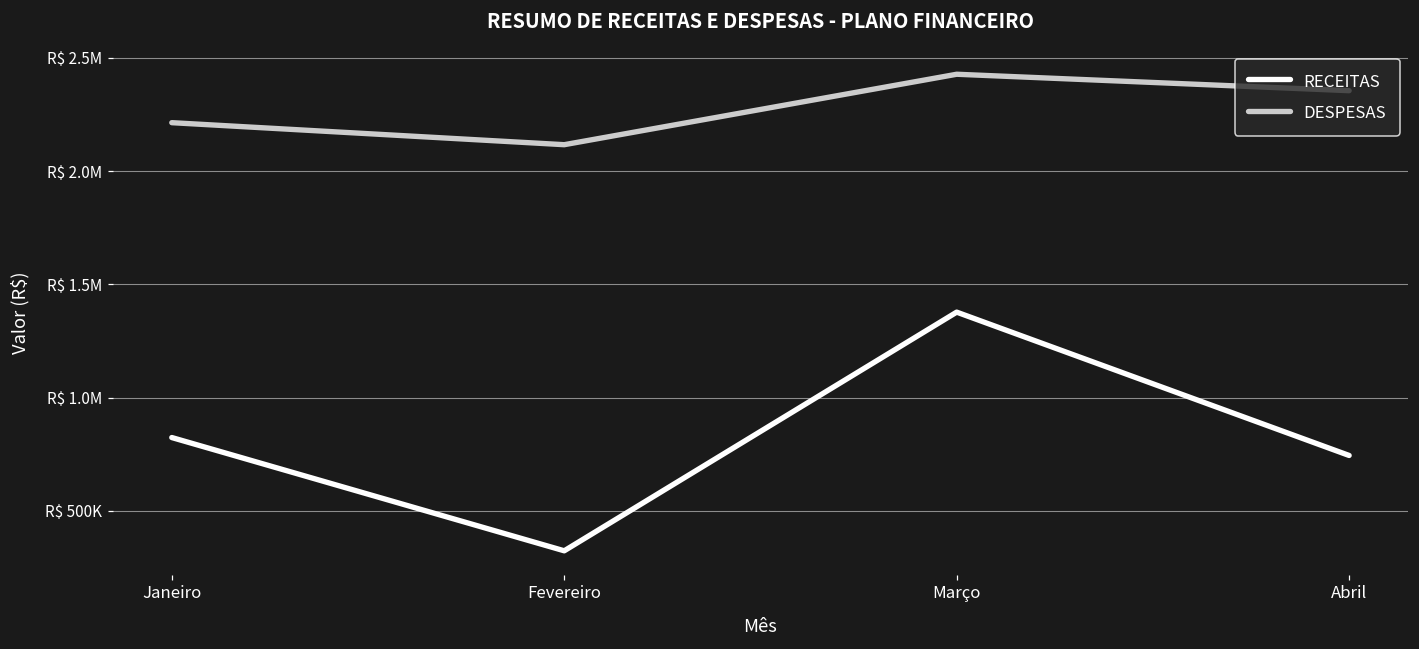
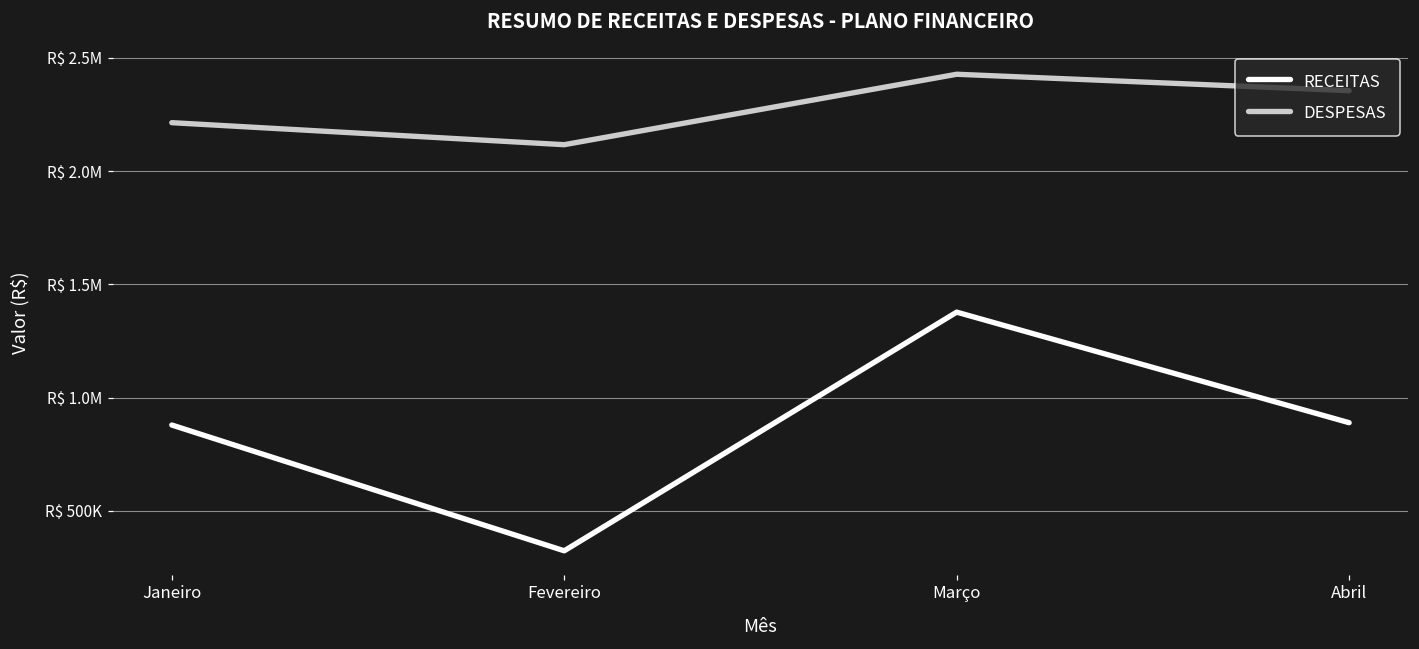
RECEITAS, Janeiro: R$ 820000 -> R$ 880000
RECEITAS, Abril: R$ 740000 -> R$ 890000
